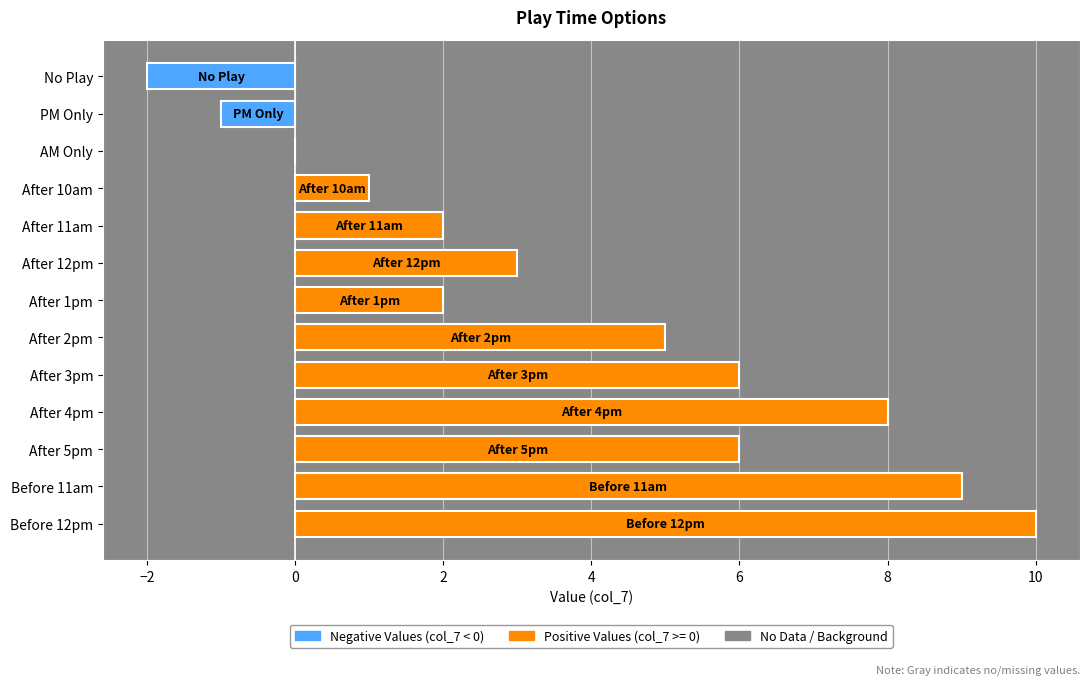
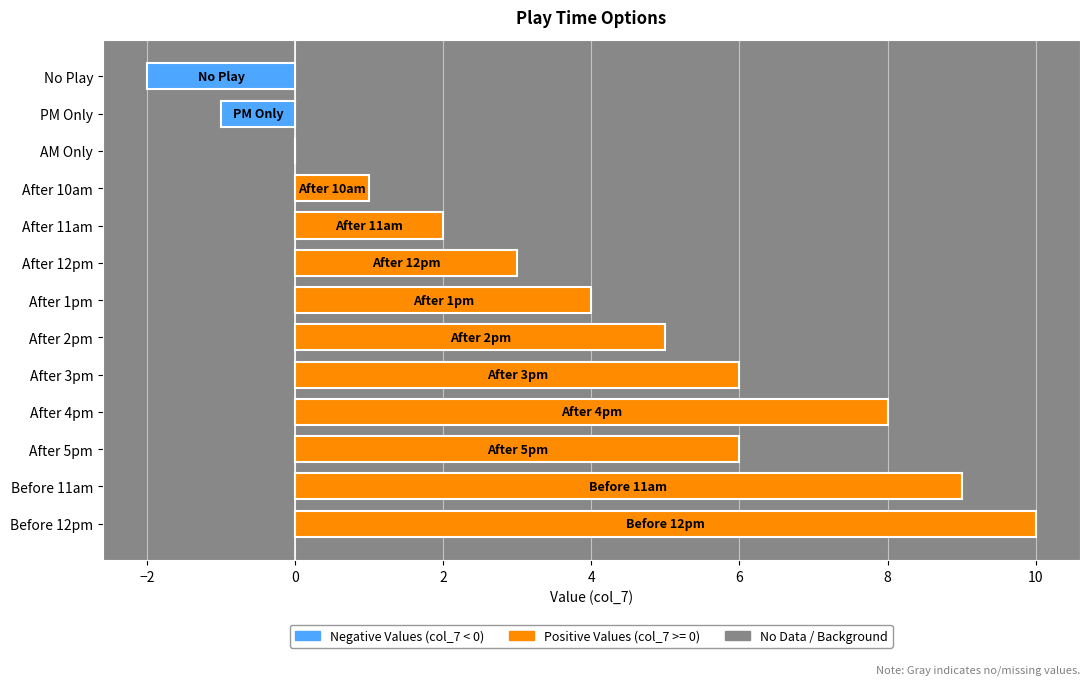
After 1pm: 2 -> 4
